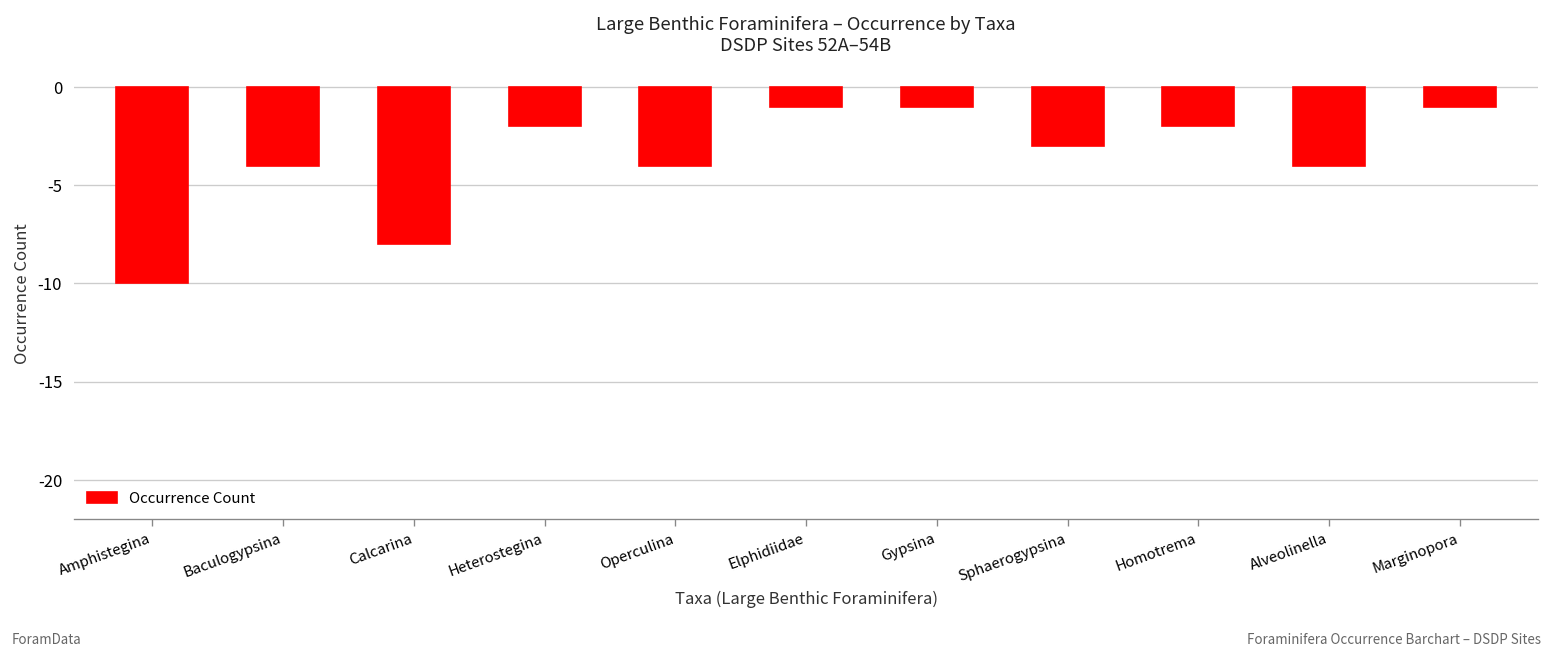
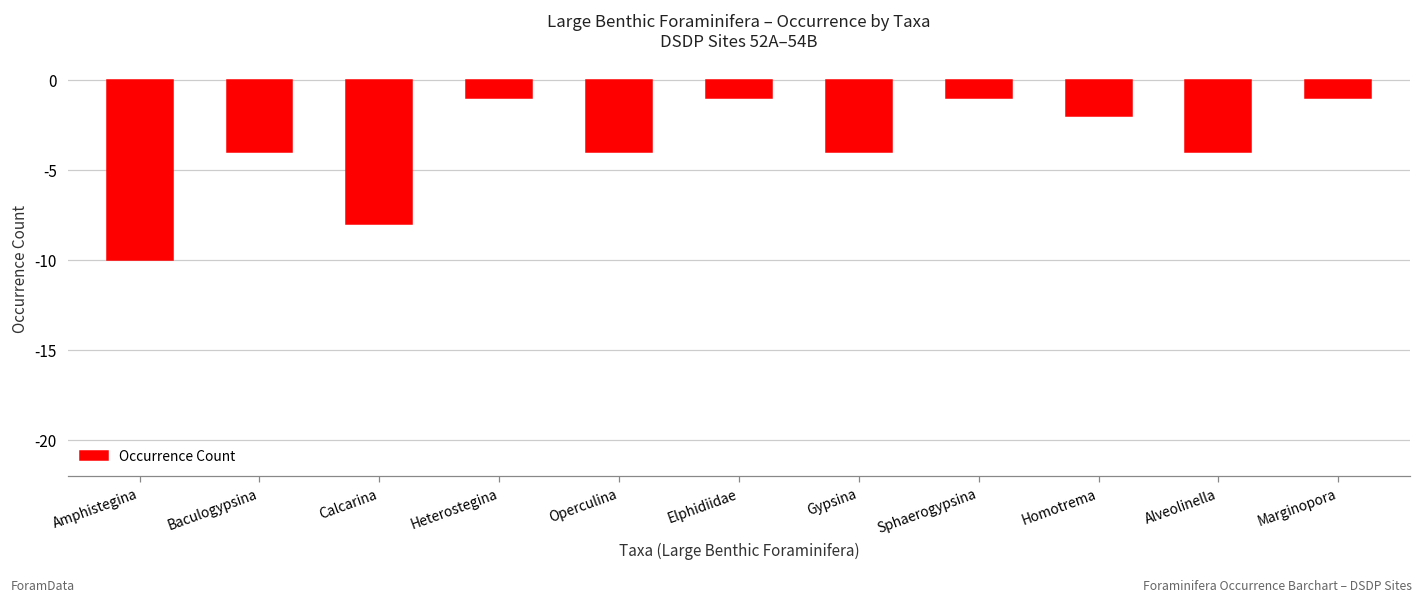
Heterostegina: -2 -> -1
Gypsina: -1 -> -4
Sphaerogypsina: -3 -> -1
